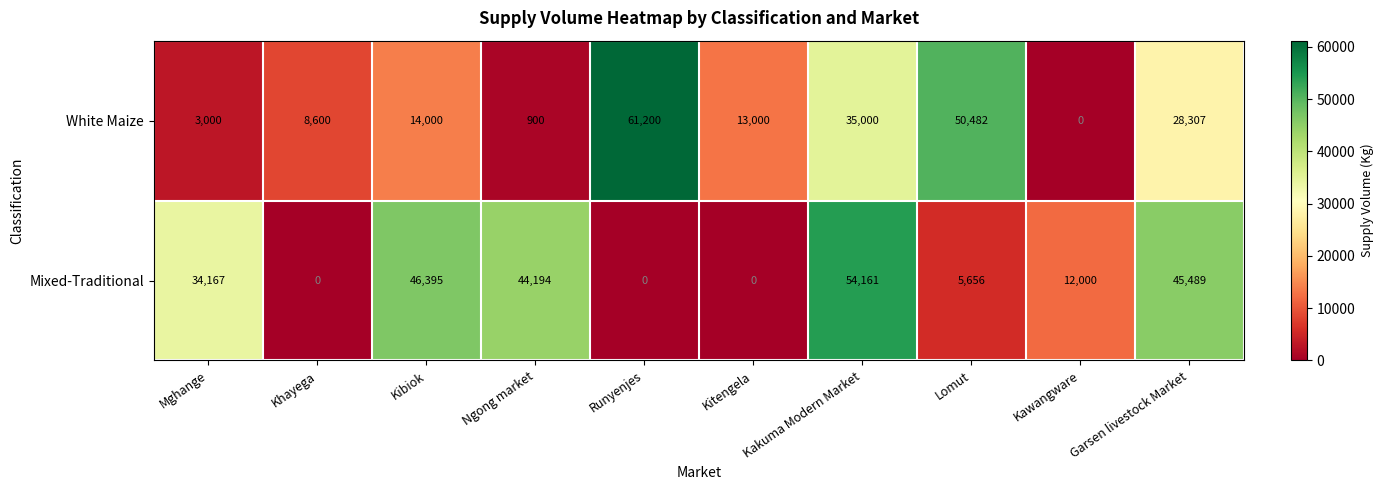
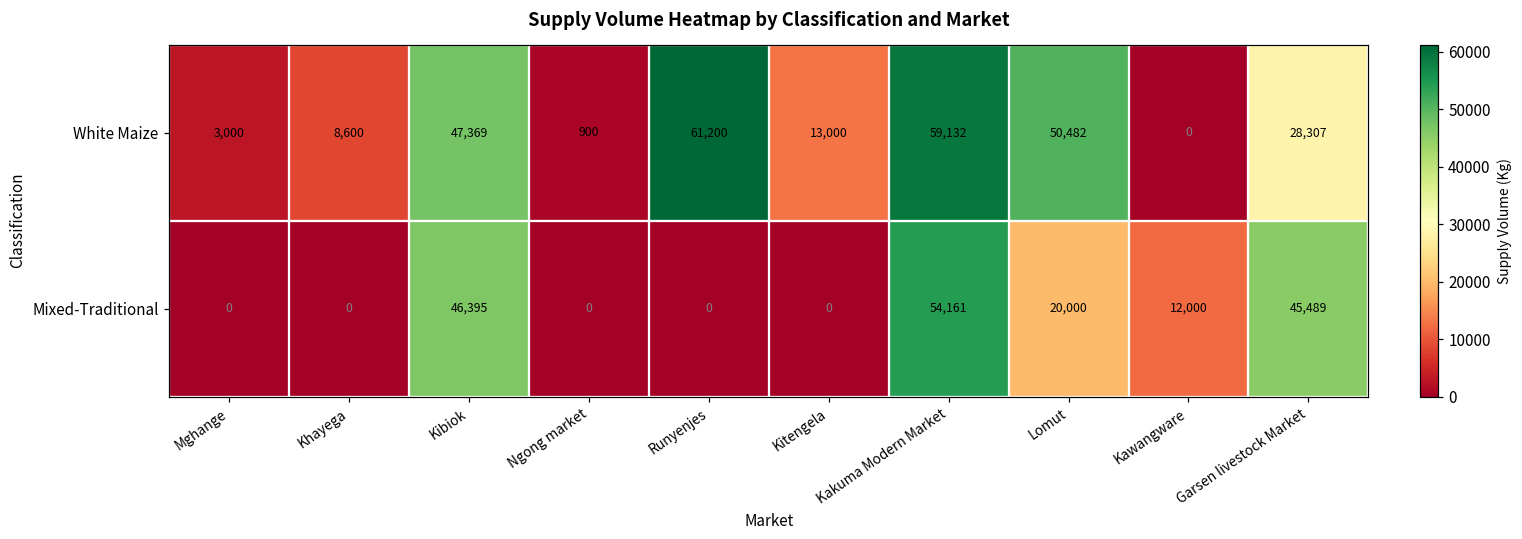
White Maize, Kibiok: 14,000 -> 47,369
White Maize, Kakuma Modern Market: 35,000 -> 59,132
Mixed-Traditional, Mghange: 34,167 -> 0
Mixed-Traditional, Ngong market: 44,194 -> 0
Mixed-Traditional, Lomut: 5,656 -> 20,000
